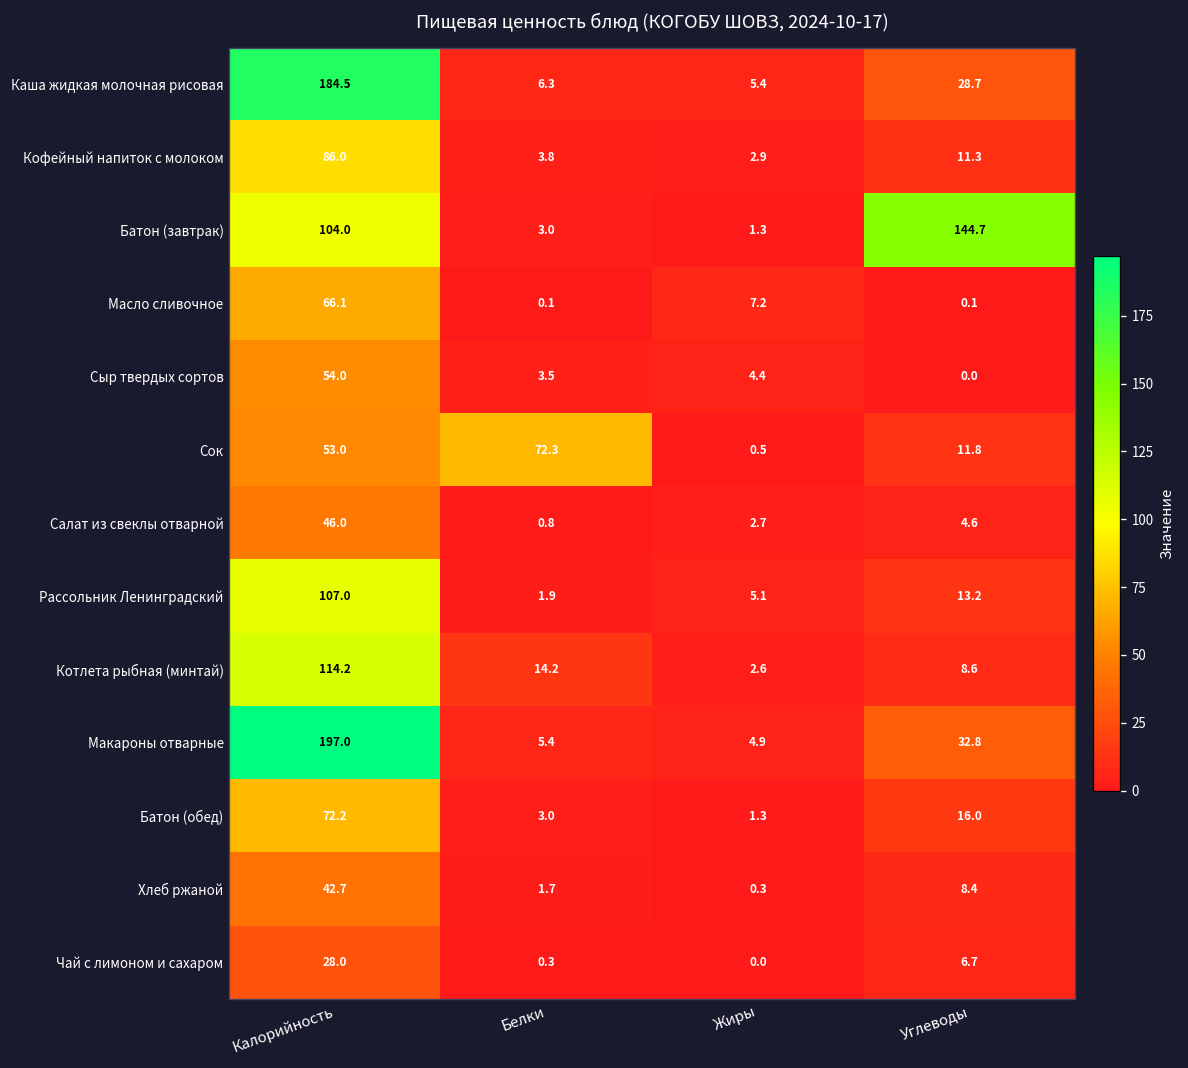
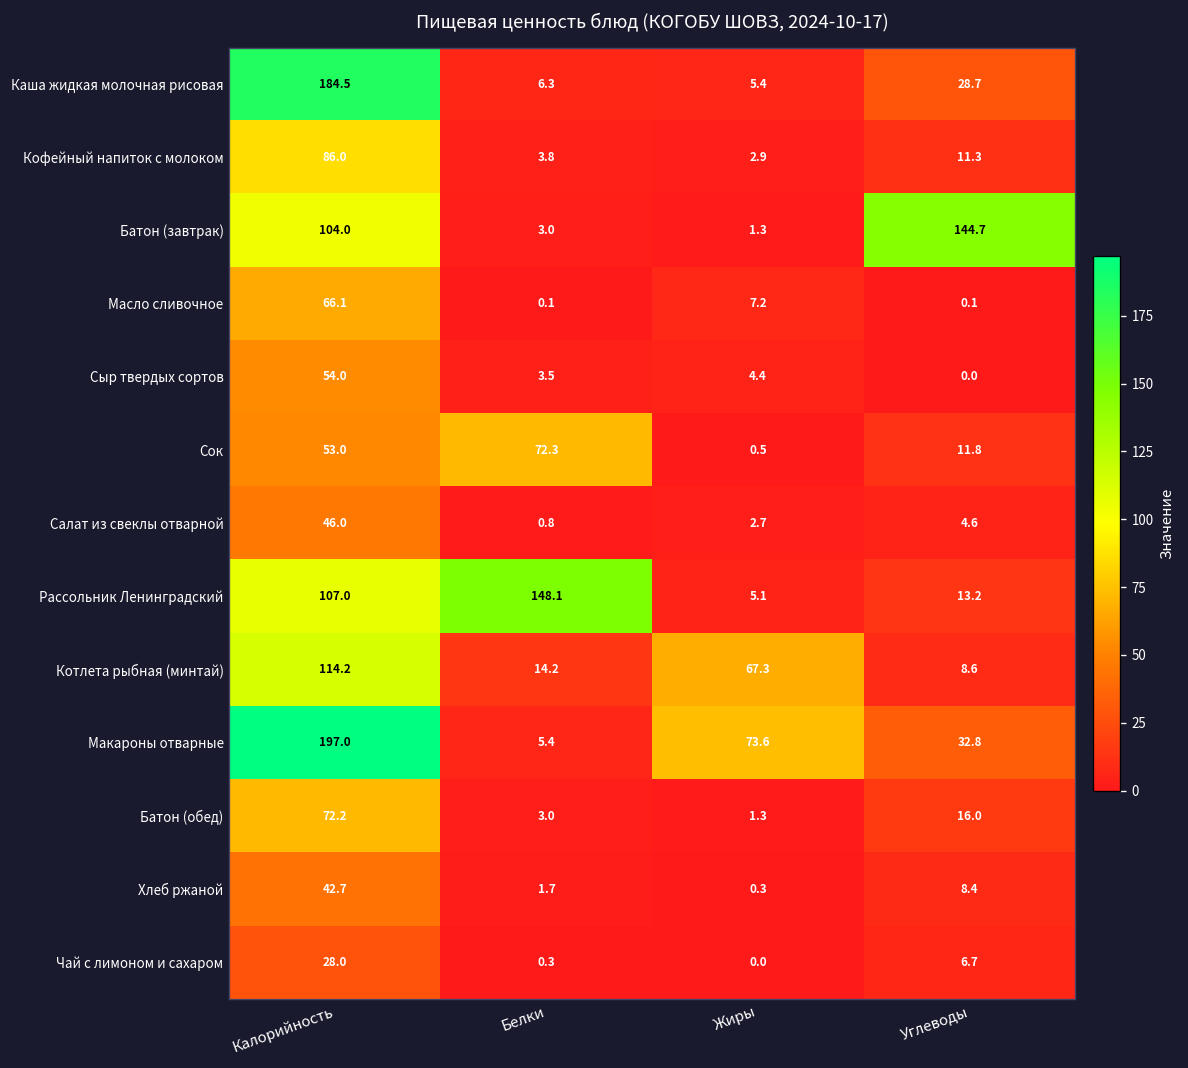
Рассольник Ленинградский, Белки: 1.9 -> 148.1
Котлета рыбная (минтай), Жиры: 2.6 -> 67.3
Макароны отварные, Жиры: 4.9 -> 73.6
